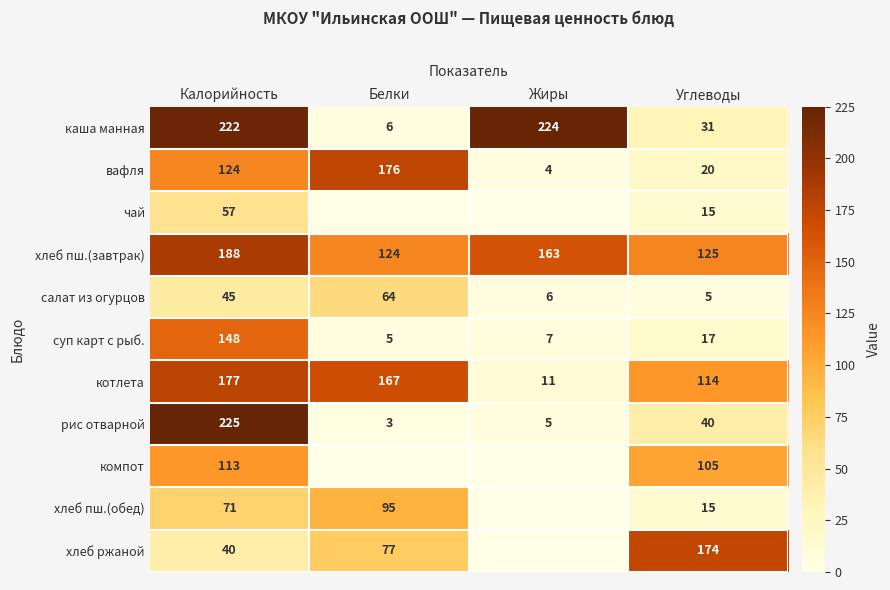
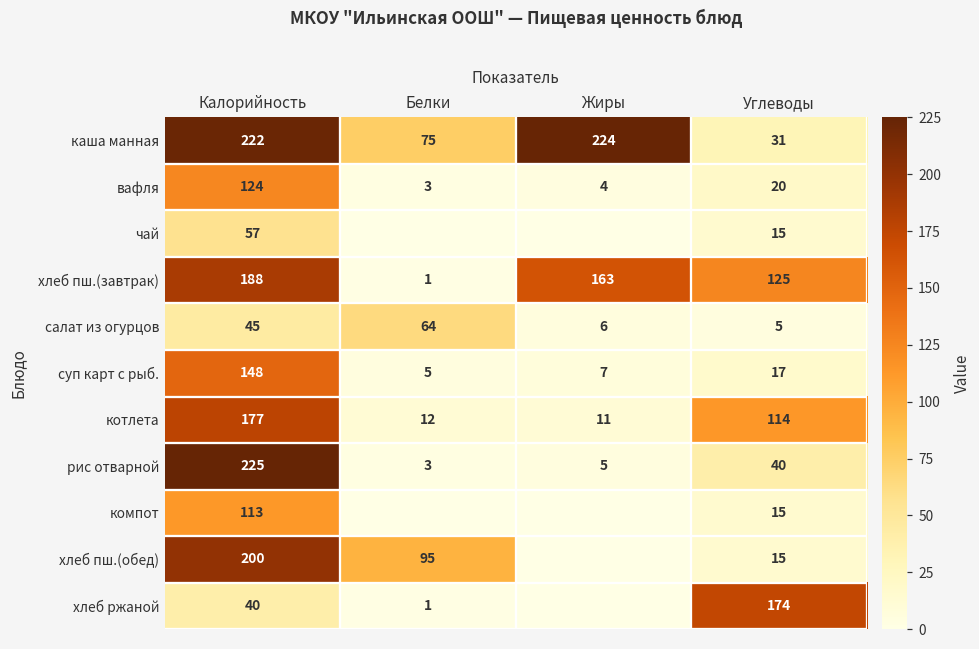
каша манная, Белки: 6 -> 75
вафля, Белки: 176 -> 3
хлеб пш.(завтрак), Белки: 124 -> 1
котлета, Белки: 167 -> 12
компот, Углеводы: 105 -> 15
хлеб пш.(обед), Калорийность: 71 -> 200
хлеб ржаной, Белки: 77 -> 1
